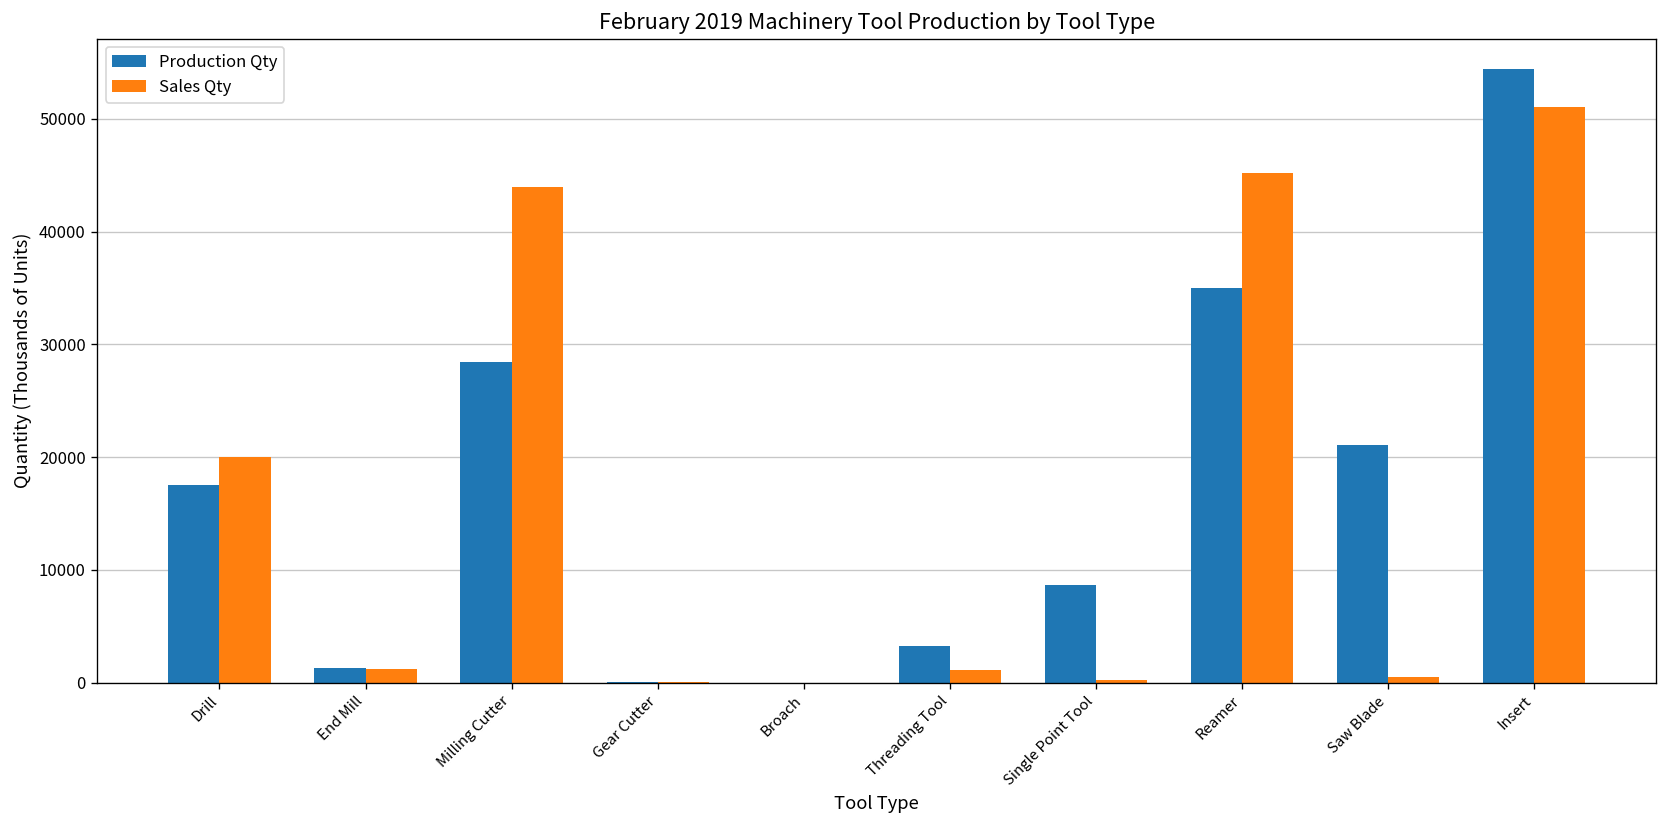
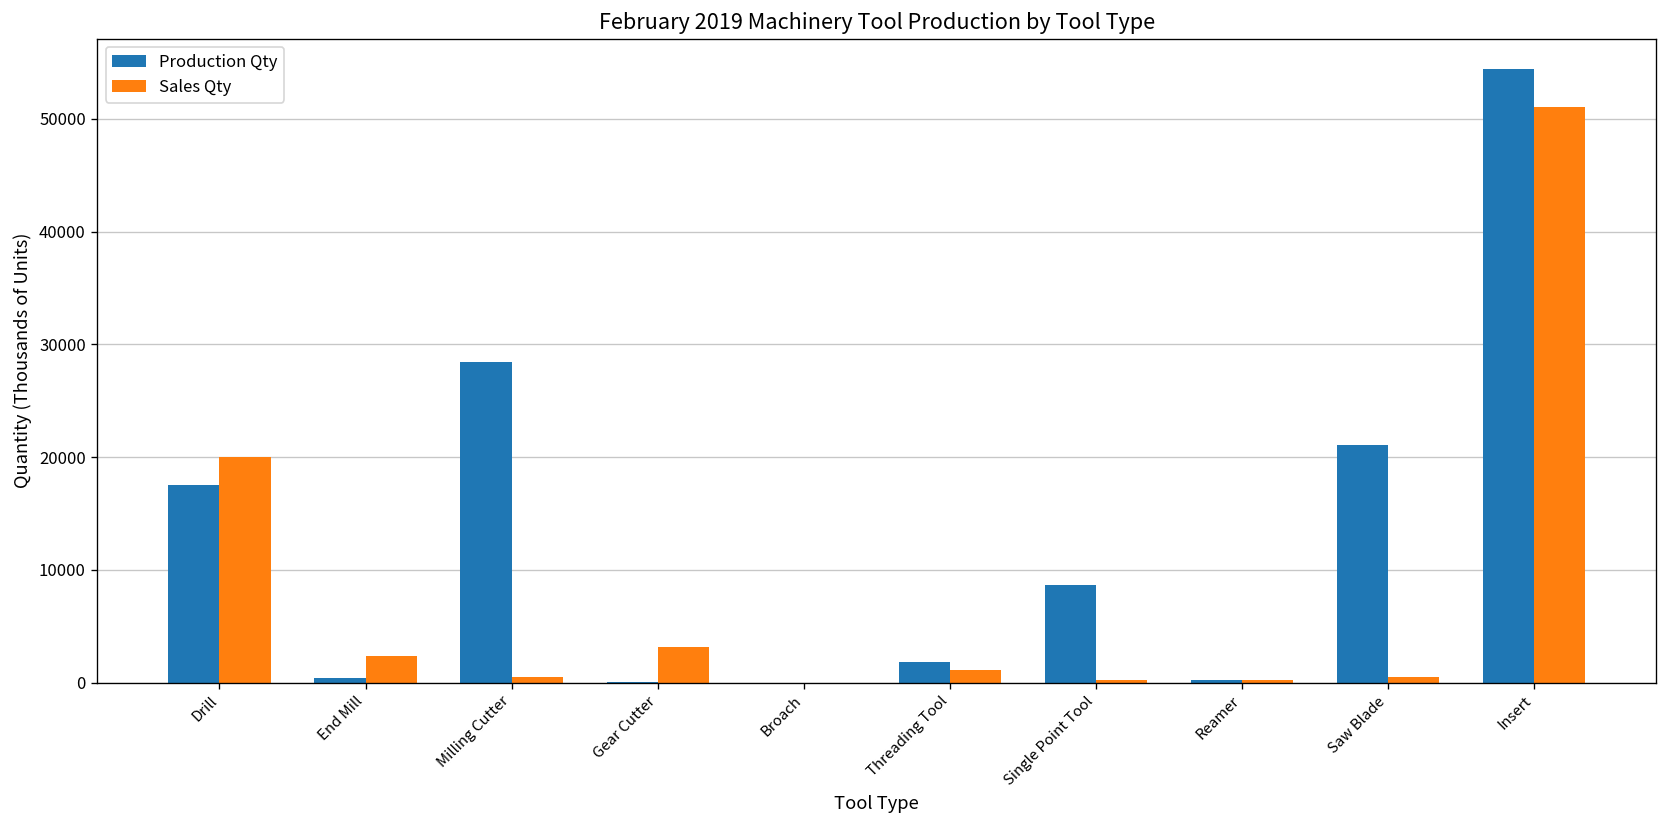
Production Qty, End Mill: 1000 -> 0
Sales Qty, End Mill: 1000 -> 2000
Sales Qty, Milling Cutter: 44000 -> 0
Sales Qty, Gear Cutter: 0 -> 3000
Production Qty, Threading Tool: 3000 -> 2000
Production Qty, Reamer: 35000 -> 0
Sales Qty, Reamer: 45000 -> 0
